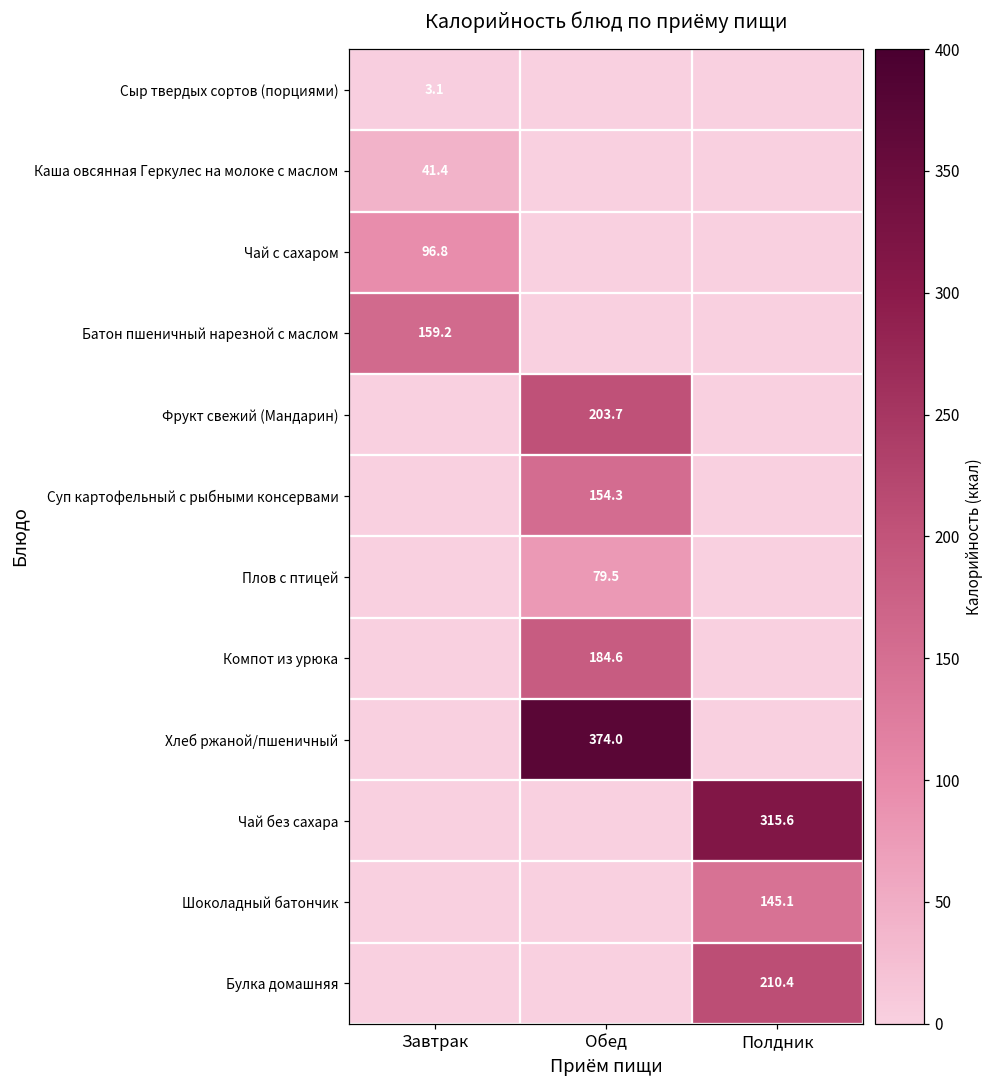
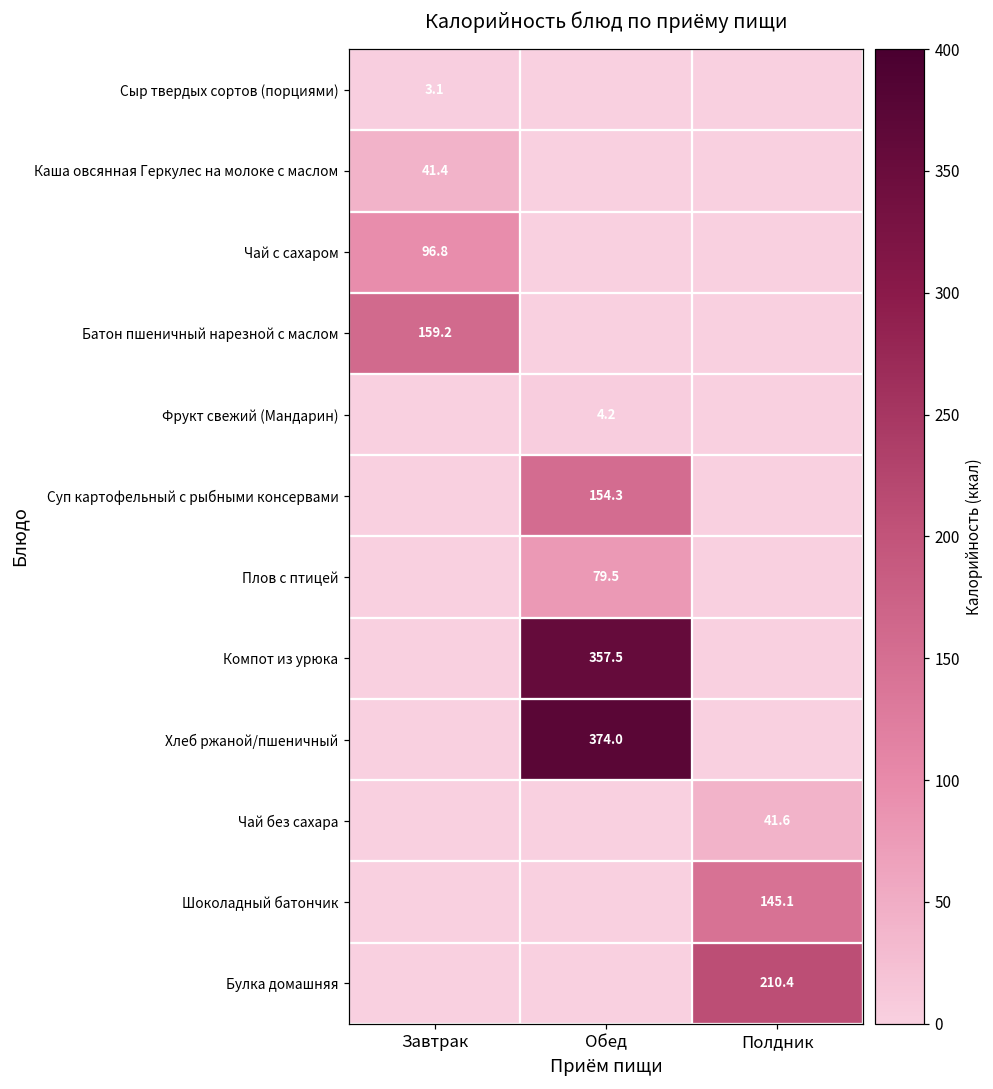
Фрукт свежий (Мандарин), Обед: 203.7 -> 4.2
Компот из урюка, Обед: 184.6 -> 357.5
Чай без сахара, Полдник: 315.6 -> 41.6
